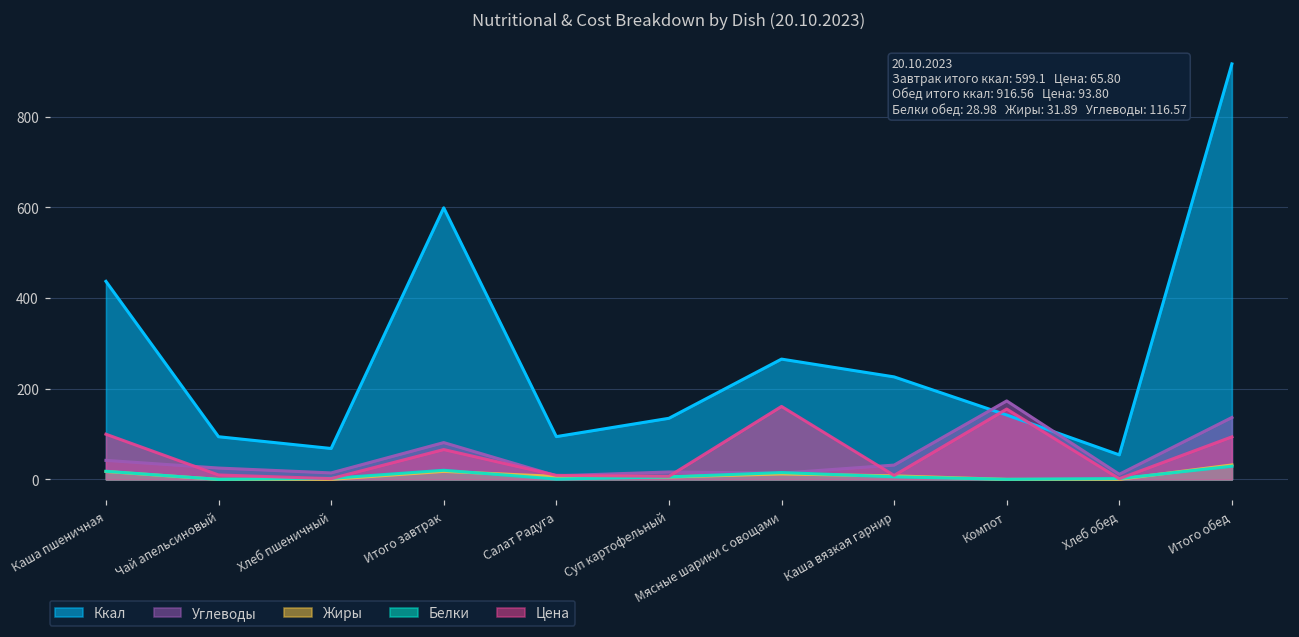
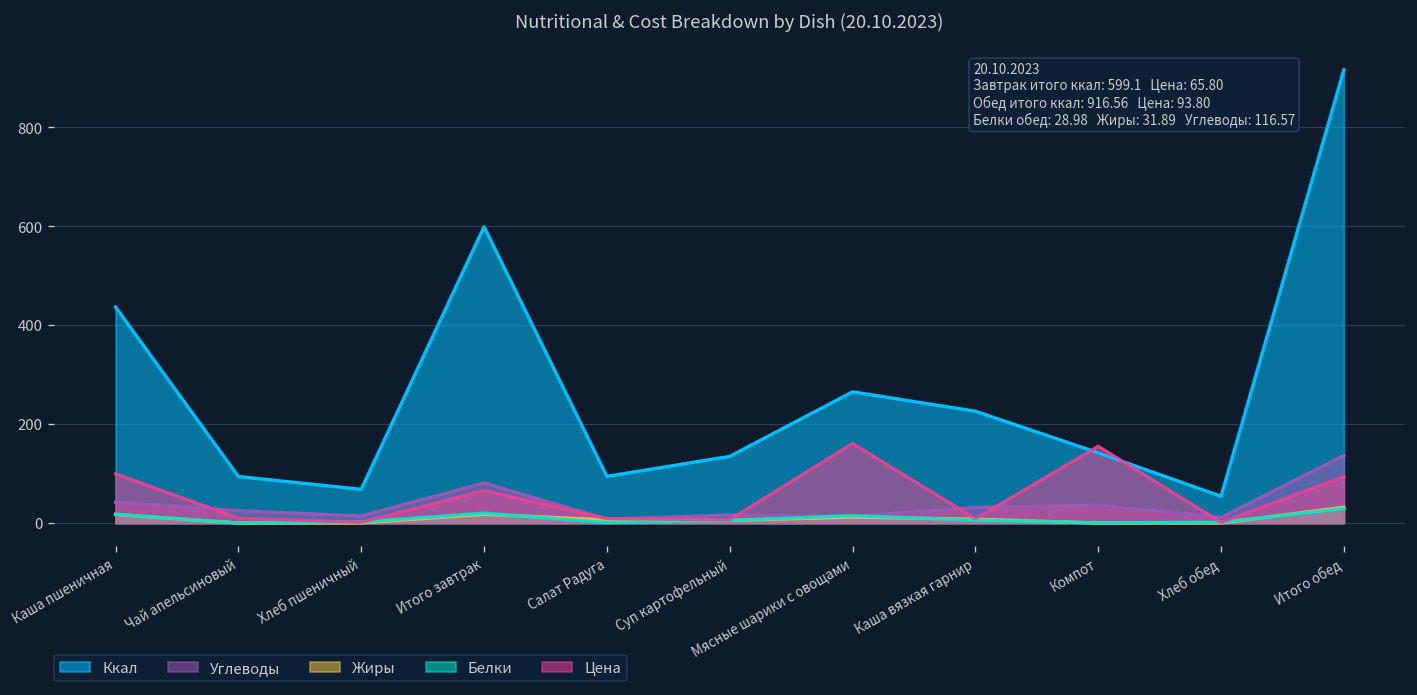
Углеводы, Компот: 170 -> 40
